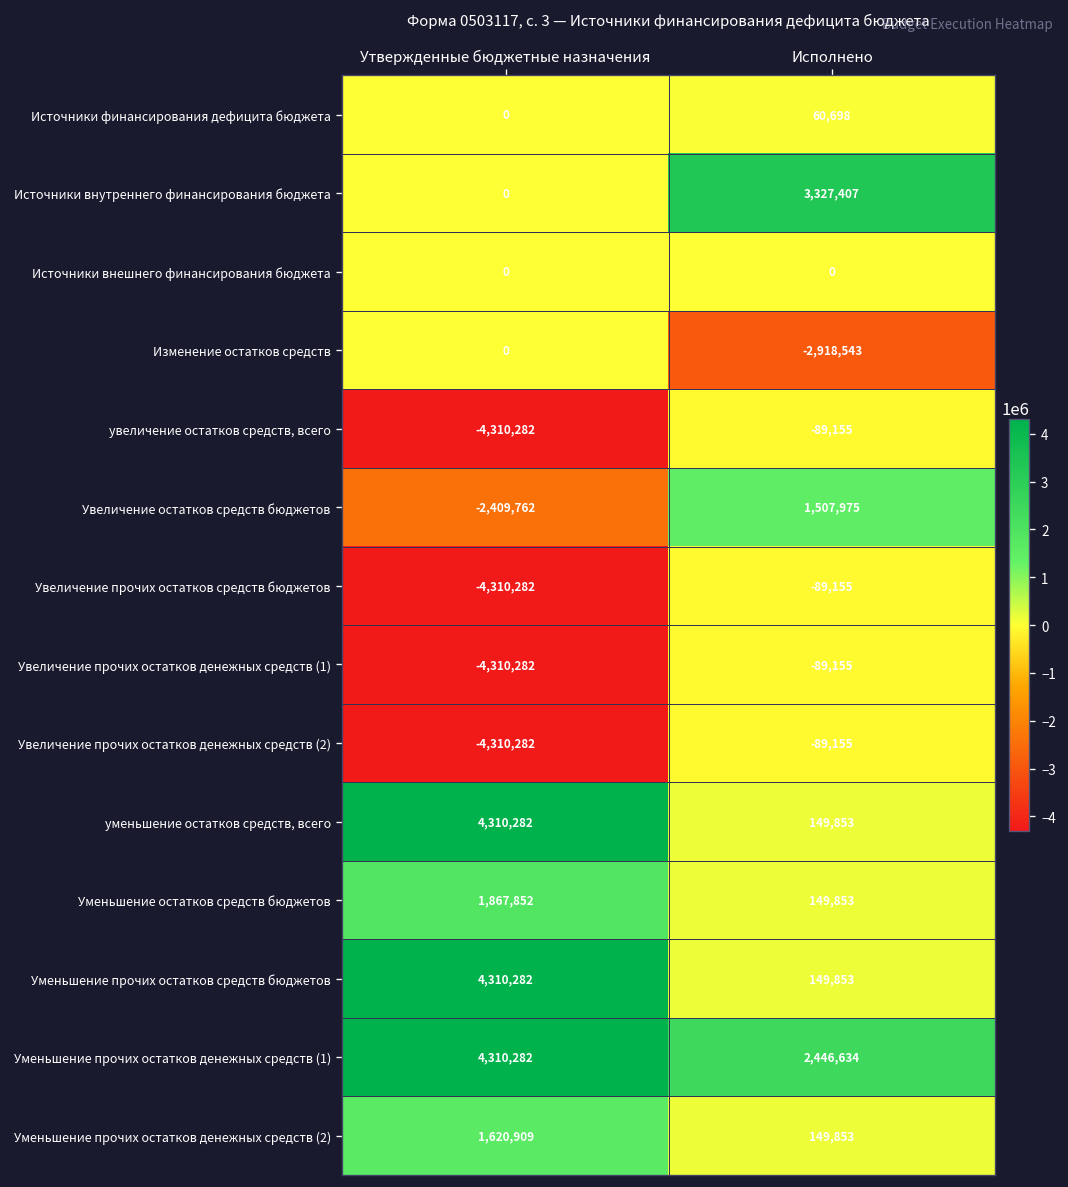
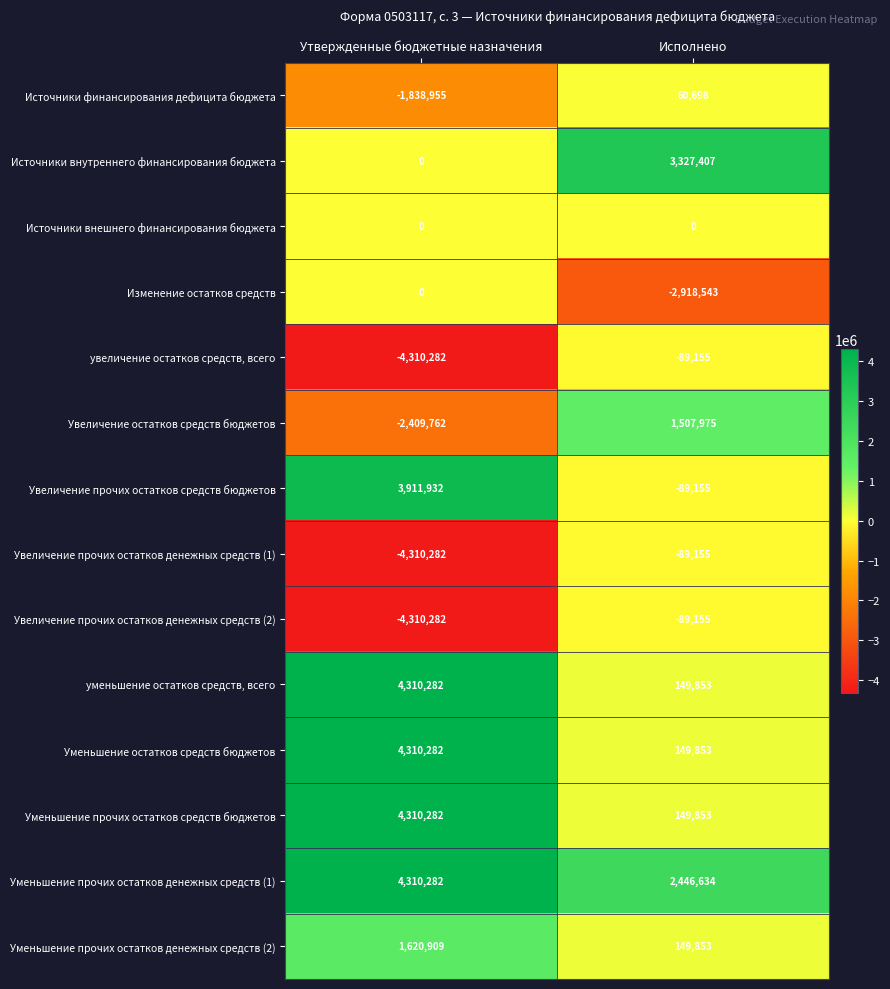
Источники финансирования дефицита бюджета, Утвержденные бюджетные назначения: 0 -> -1,838,955
Увеличение прочих остатков средств бюджетов, Утвержденные бюджетные назначения: -4,310,282 -> 3,911,932
Уменьшение остатков средств бюджетов, Утвержденные бюджетные назначения: 1,867,852 -> 4,310,282
